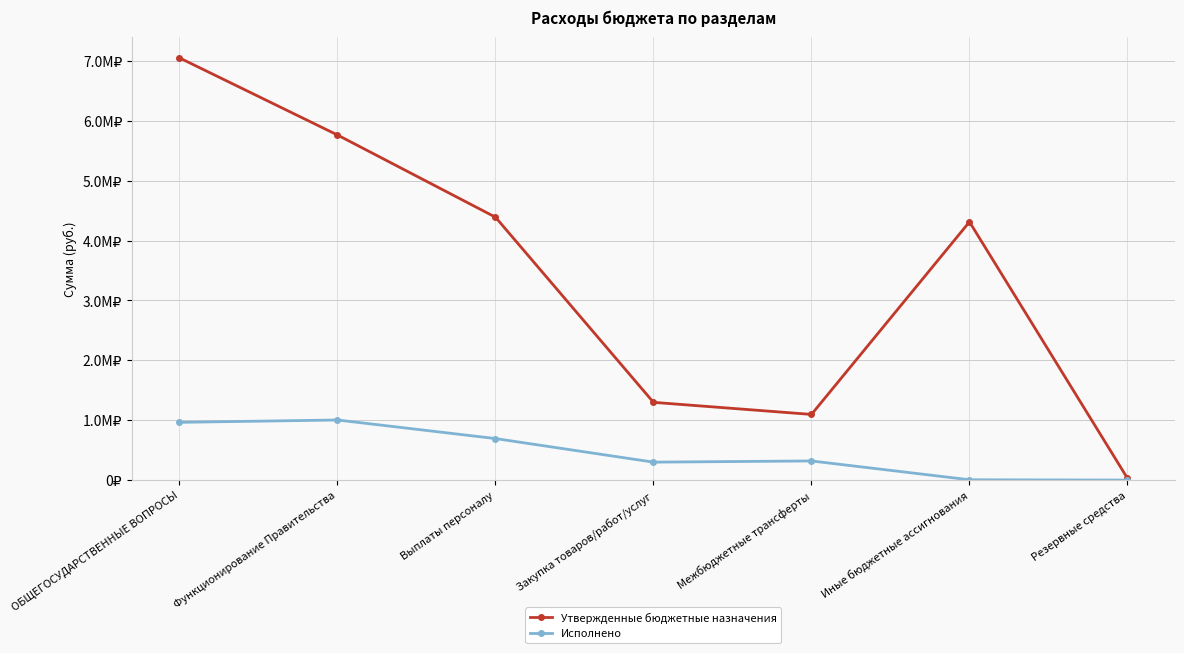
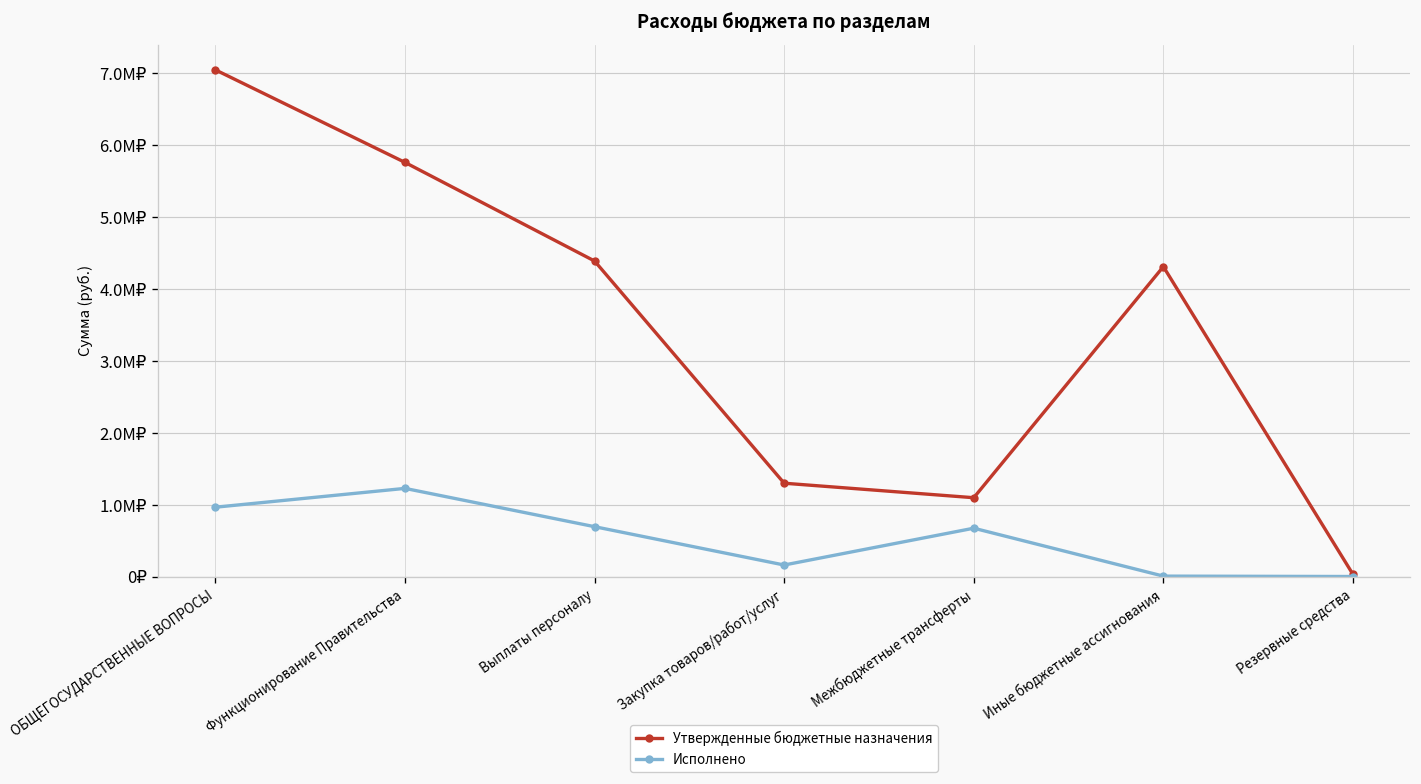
Исполнено, Функционирование Правительства: 1.0M₽ -> 1.2M₽
Исполнено, Закупка товаров/работ/услуг: 0.3M₽ -> 0.2M₽
Исполнено, Межбюджетные трансферты: 0.3M₽ -> 0.7M₽
